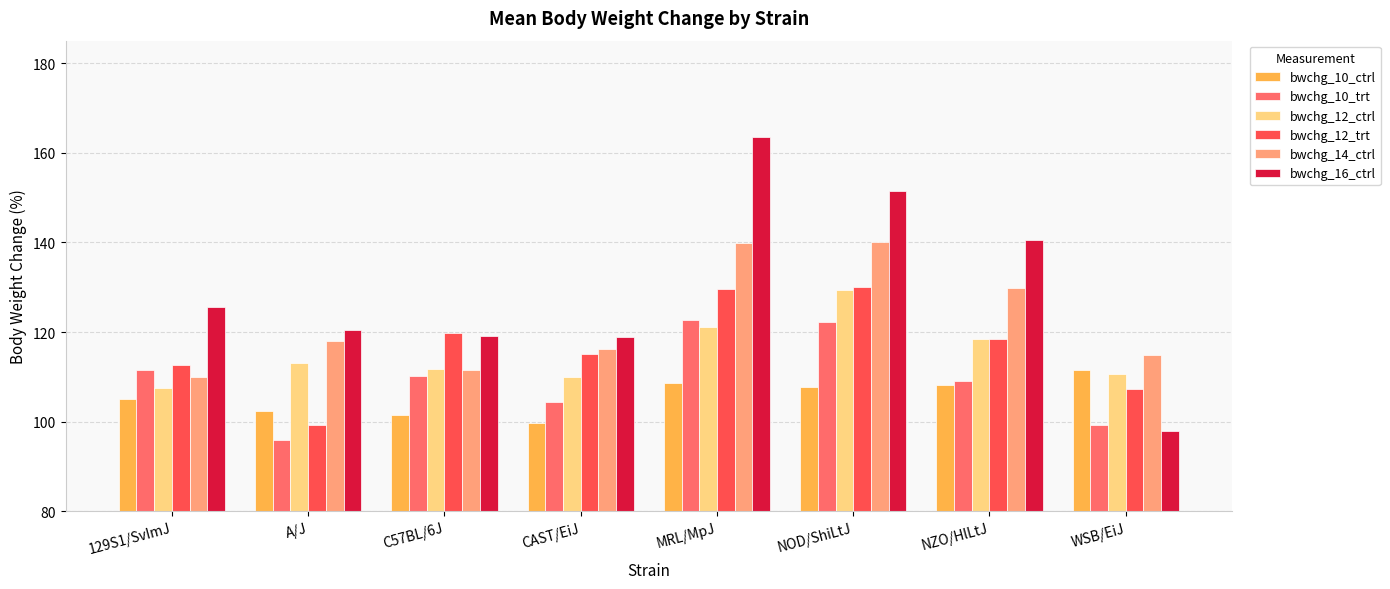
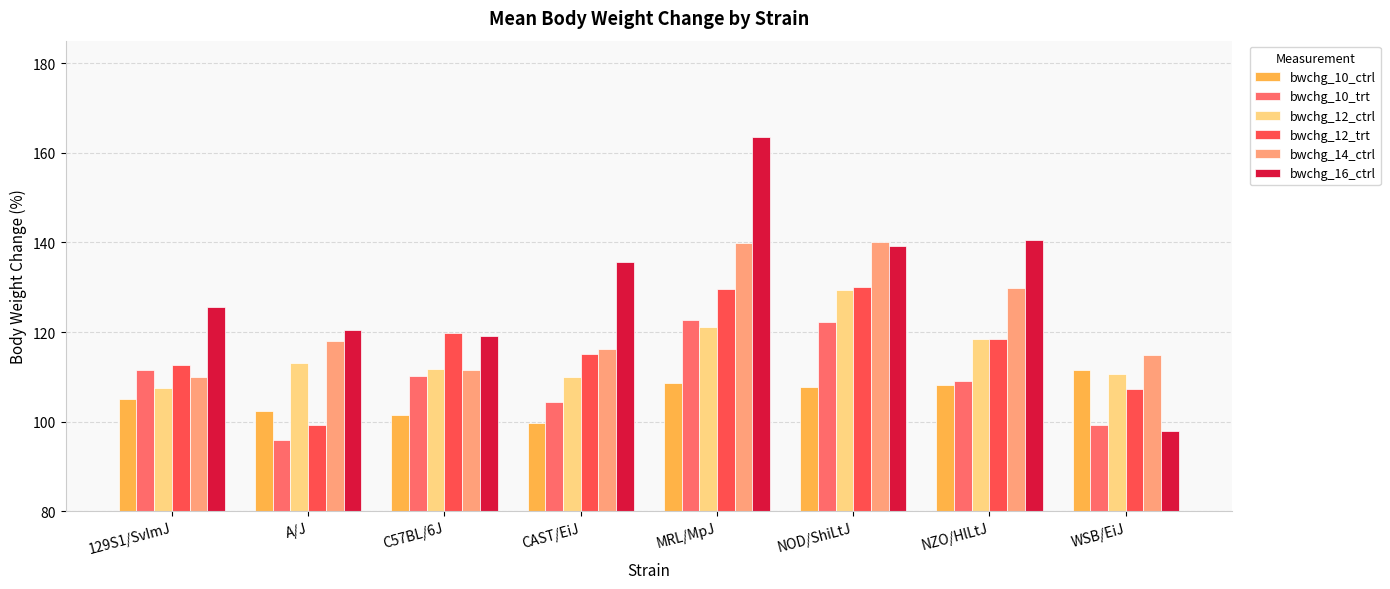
bwchg_16_ctrl, CAST/EiJ: 119 -> 136
bwchg_16_ctrl, NOD/ShiLtJ: 151 -> 139
